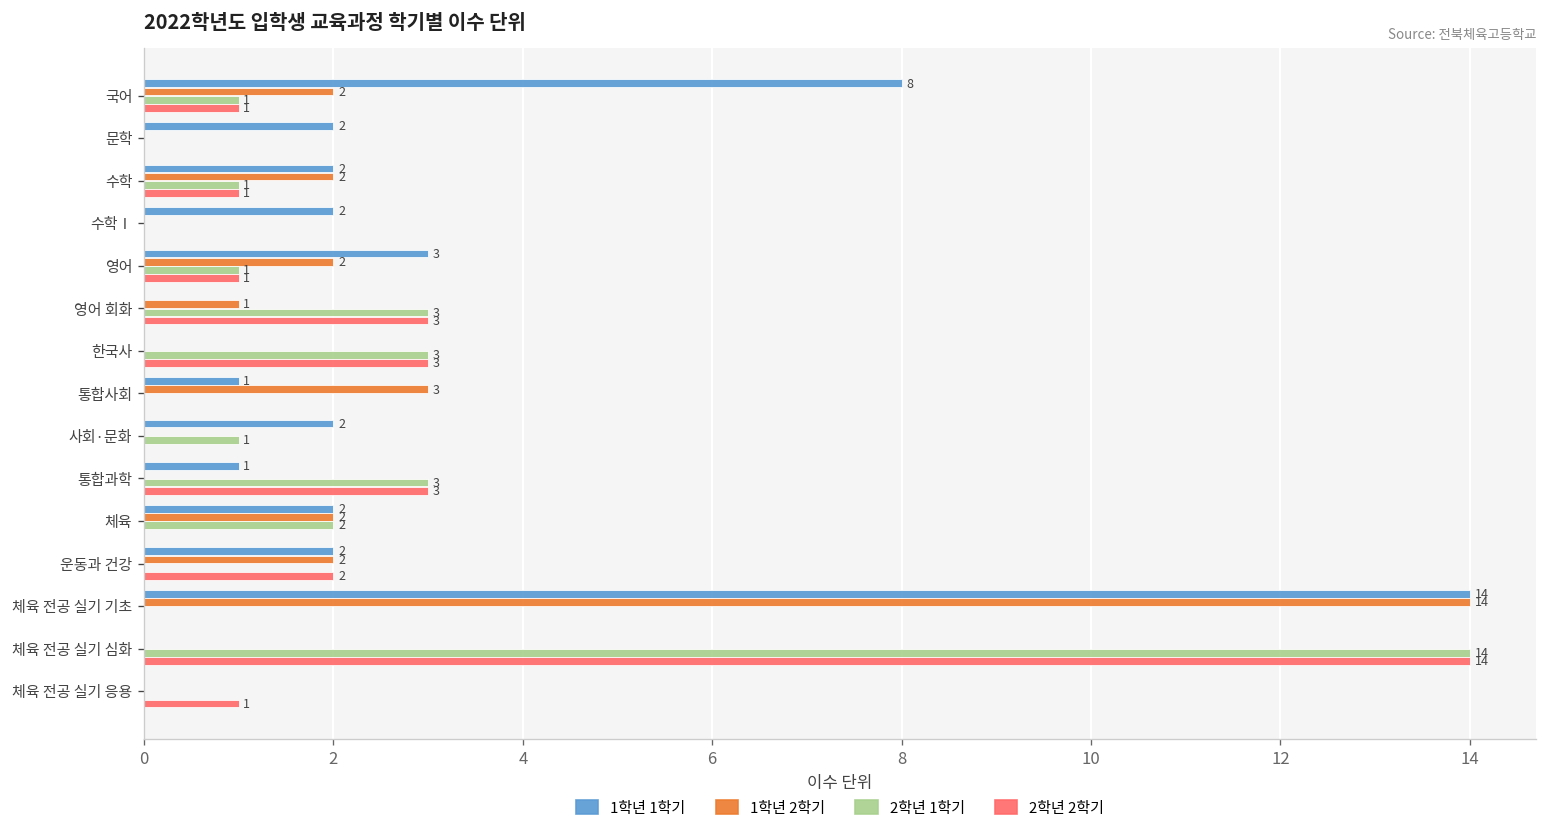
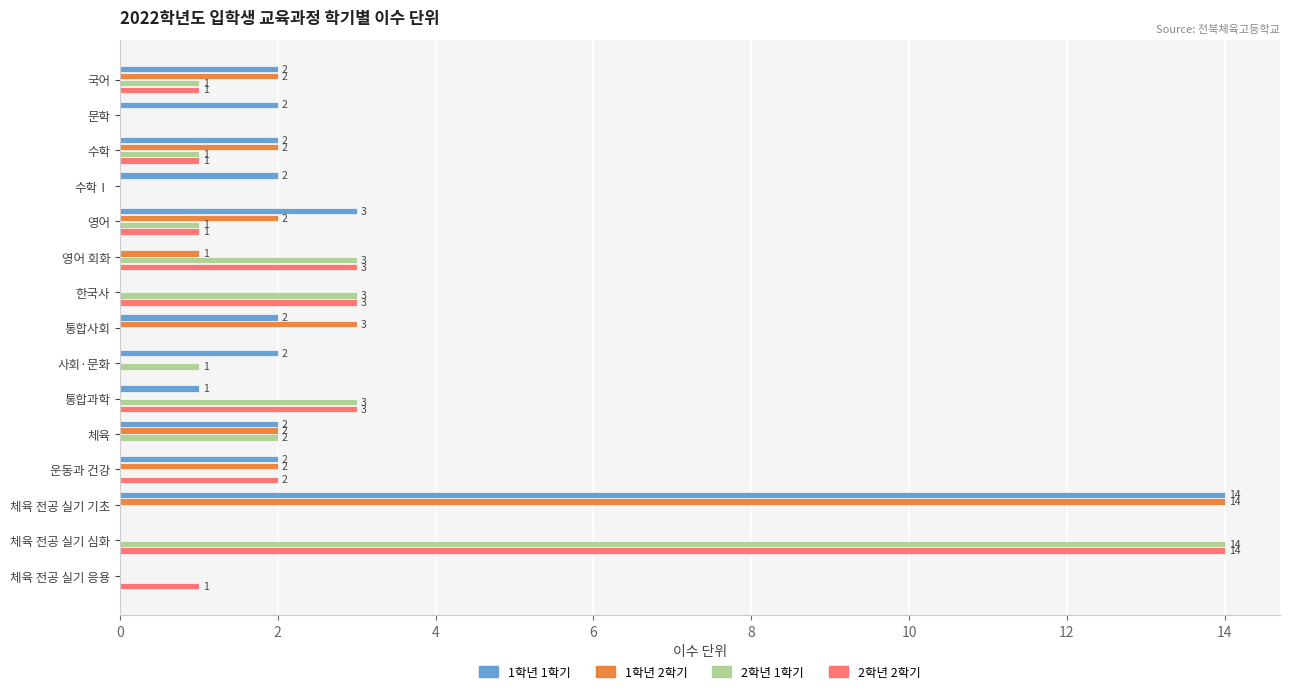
1학년 1학기, 국어: 8 -> 2
1학년 1학기, 통합사회: 1 -> 2
